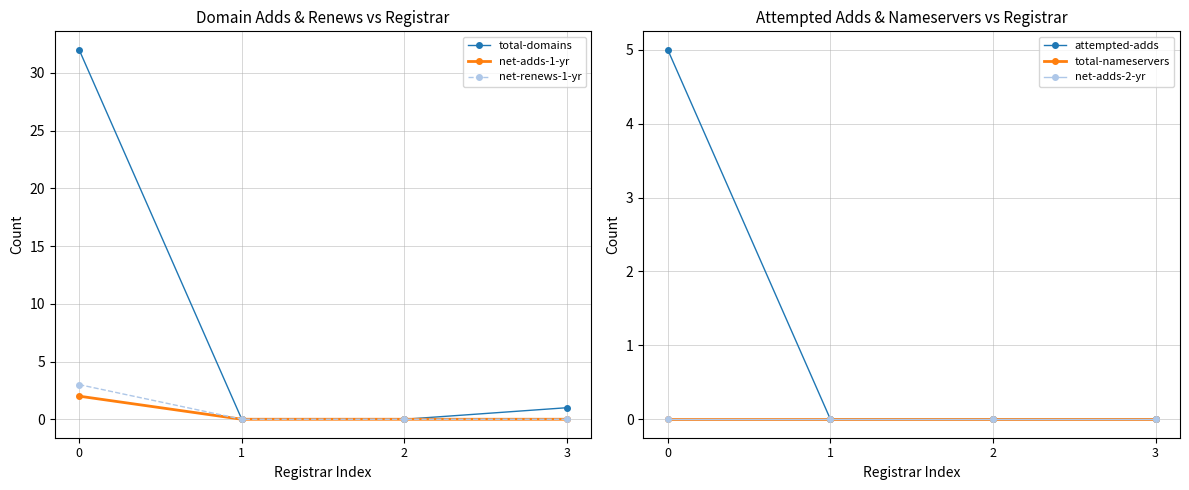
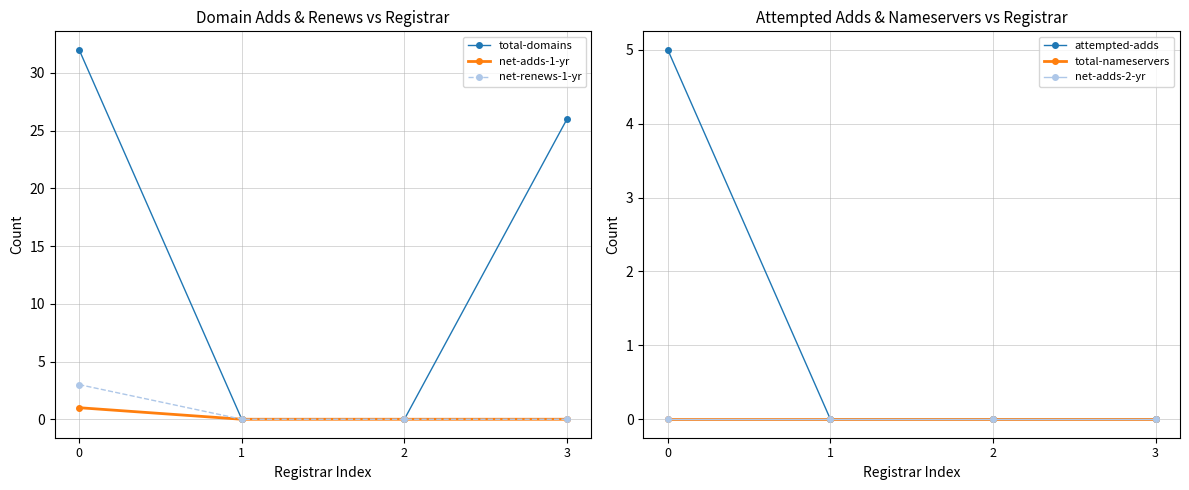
Domain Adds & Renews vs Registrar, net-adds-1-yr, 0: 2 -> 1
Domain Adds & Renews vs Registrar, total-domains, 3: 1 -> 26
